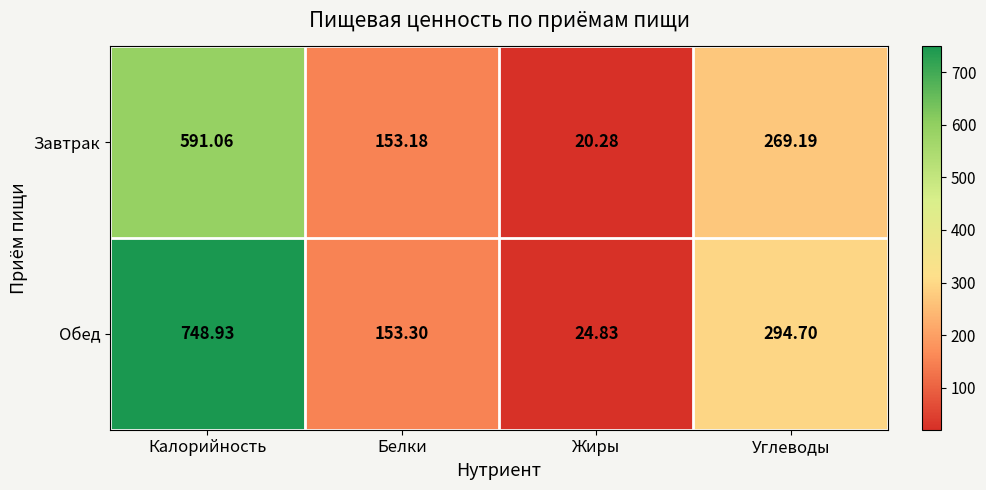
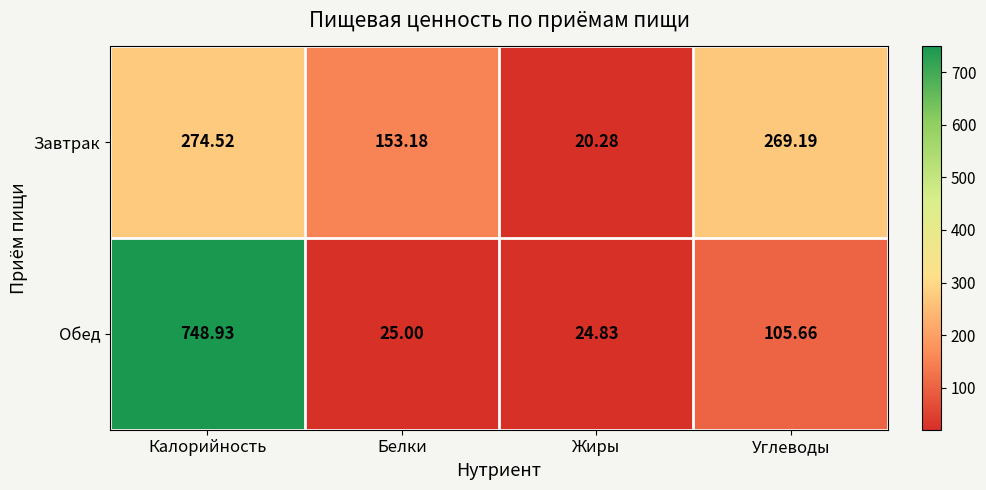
Завтрак, Калорийность: 591.06 -> 274.52
Обед, Белки: 153.30 -> 25.00
Обед, Углеводы: 294.70 -> 105.66
